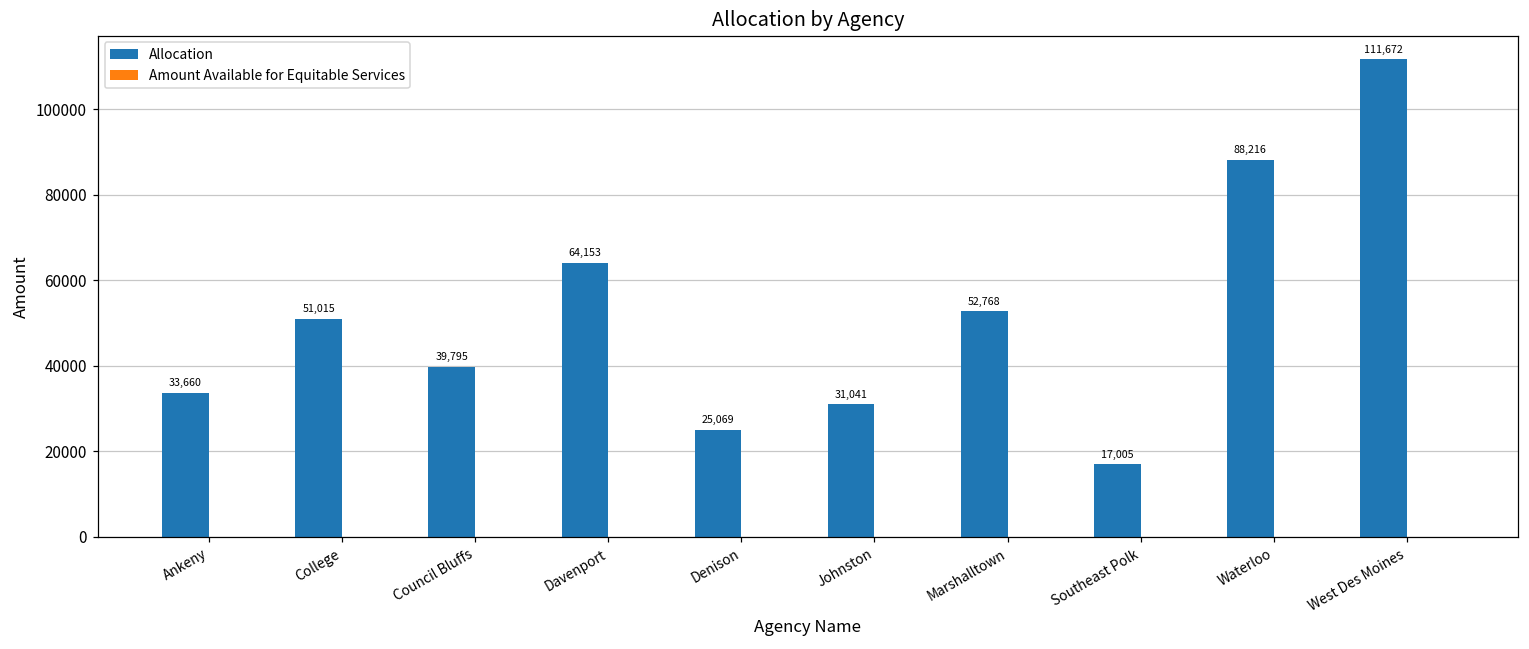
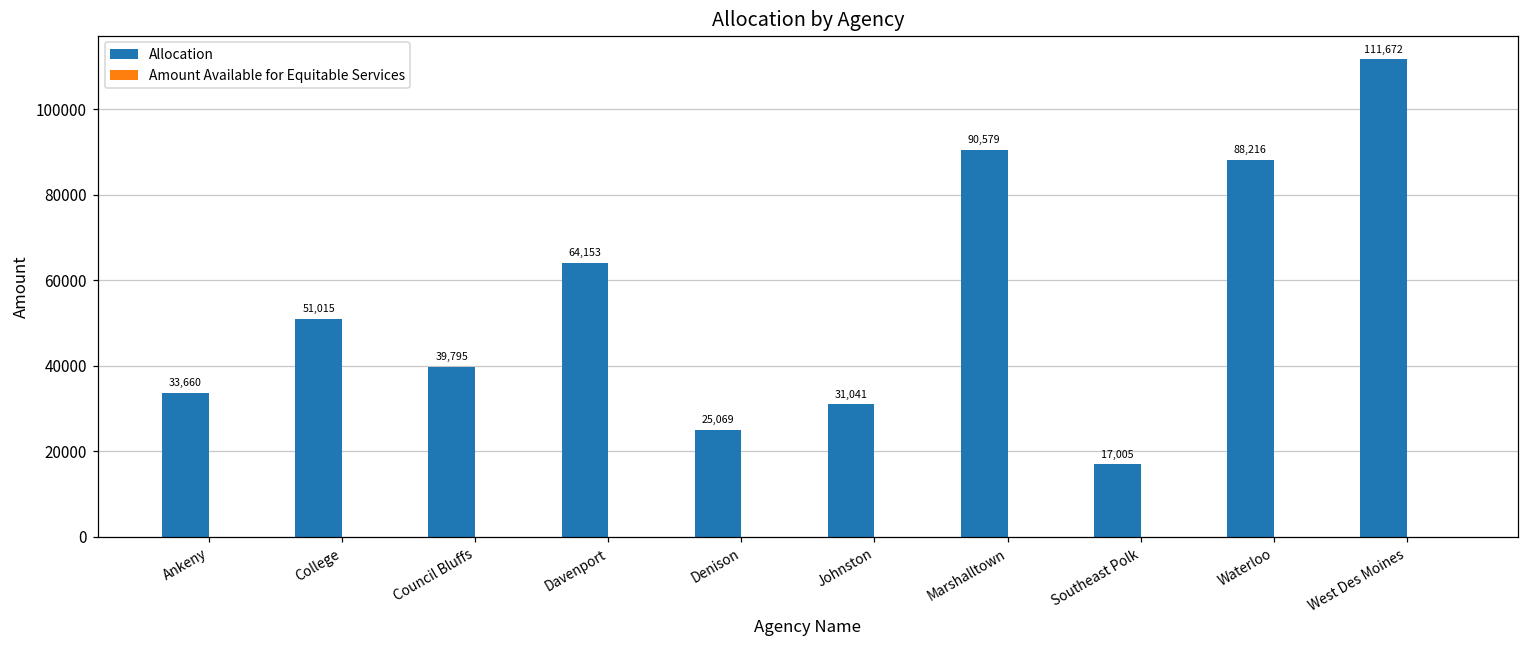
Allocation, Marshalltown: 52,768 -> 90,579
